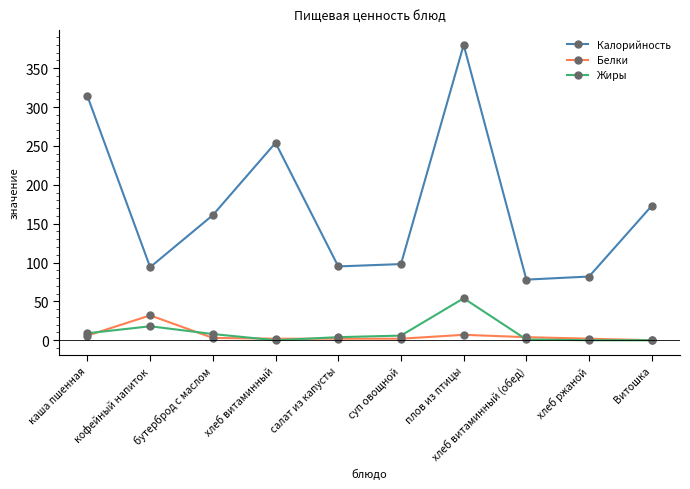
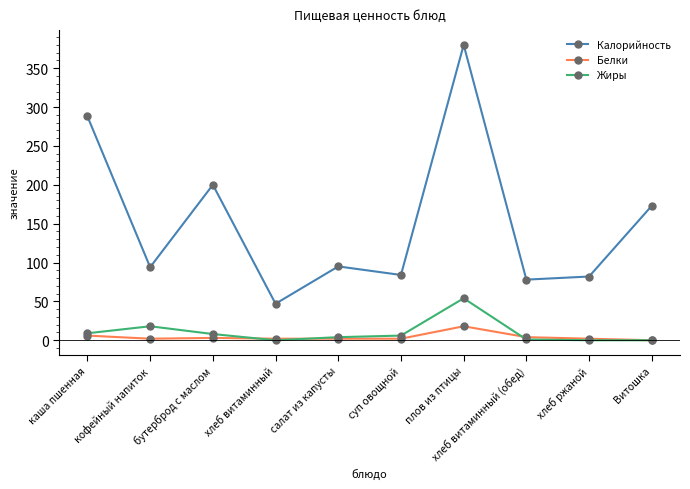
Калорийность, каша пшенная: 310 -> 290
Белки, кофейный напиток: 30 -> 0
Калорийность, бутерброд с маслом: 160 -> 200
Калорийность, хлеб витаминный: 250 -> 50
Калорийность, суп овощной: 100 -> 80
Белки, плов из птицы: 10 -> 20
